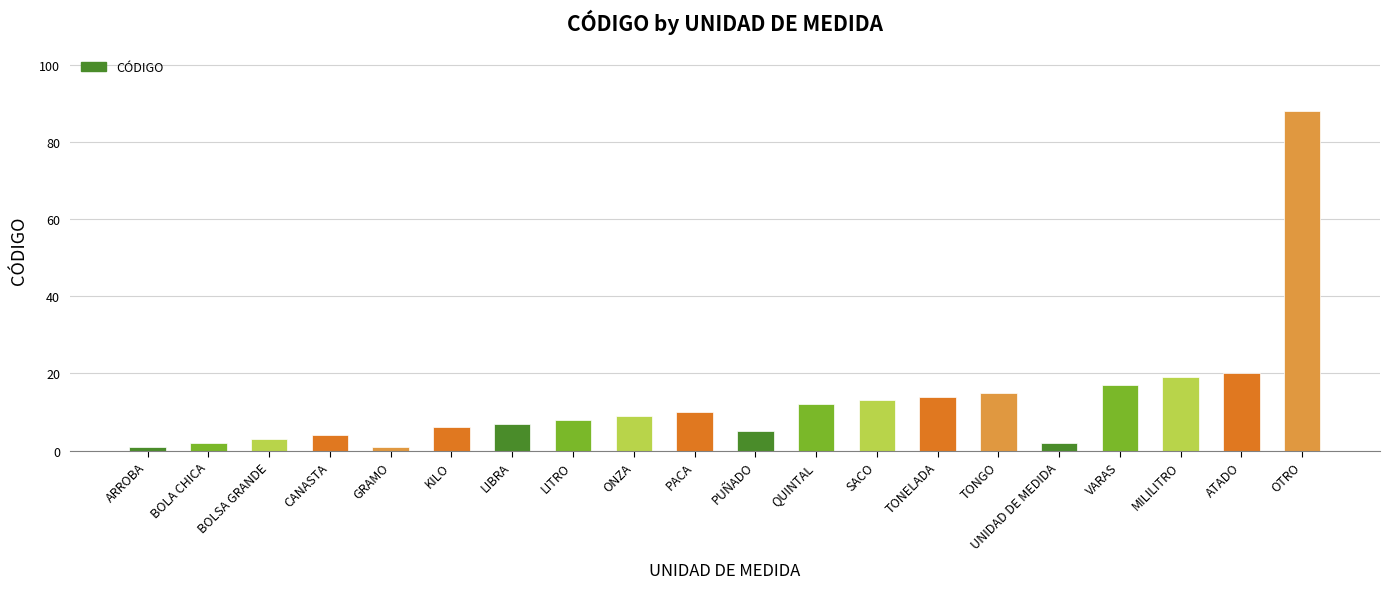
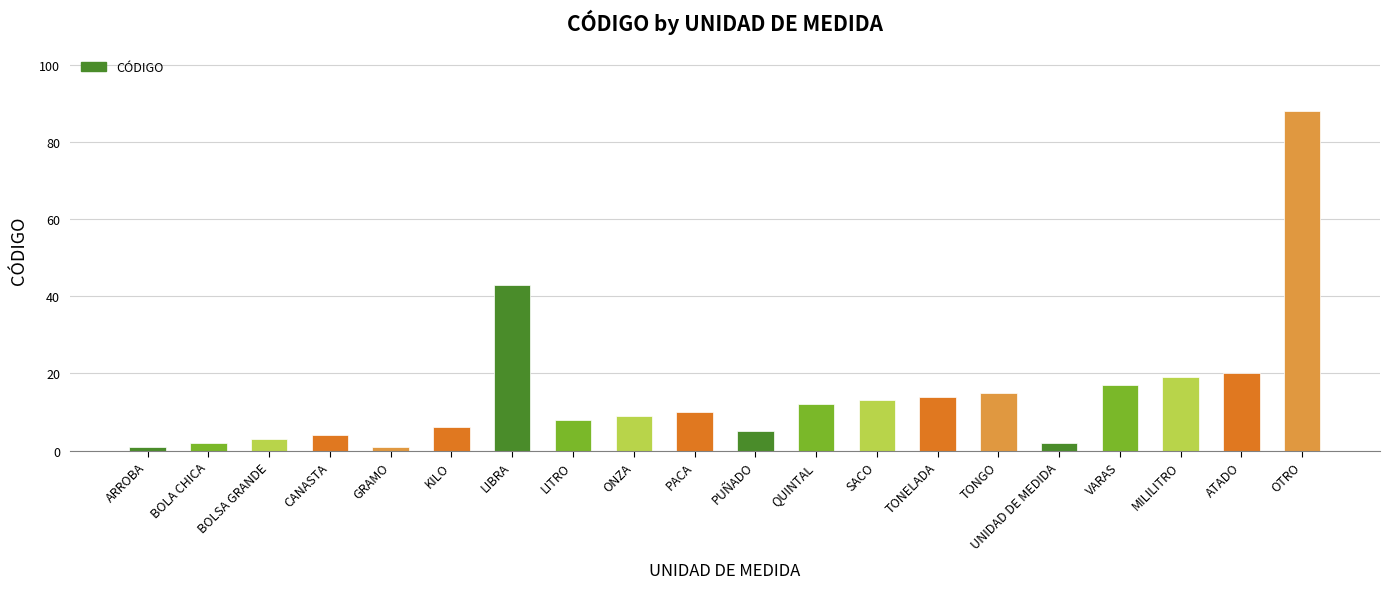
LIBRA: 7 -> 43
